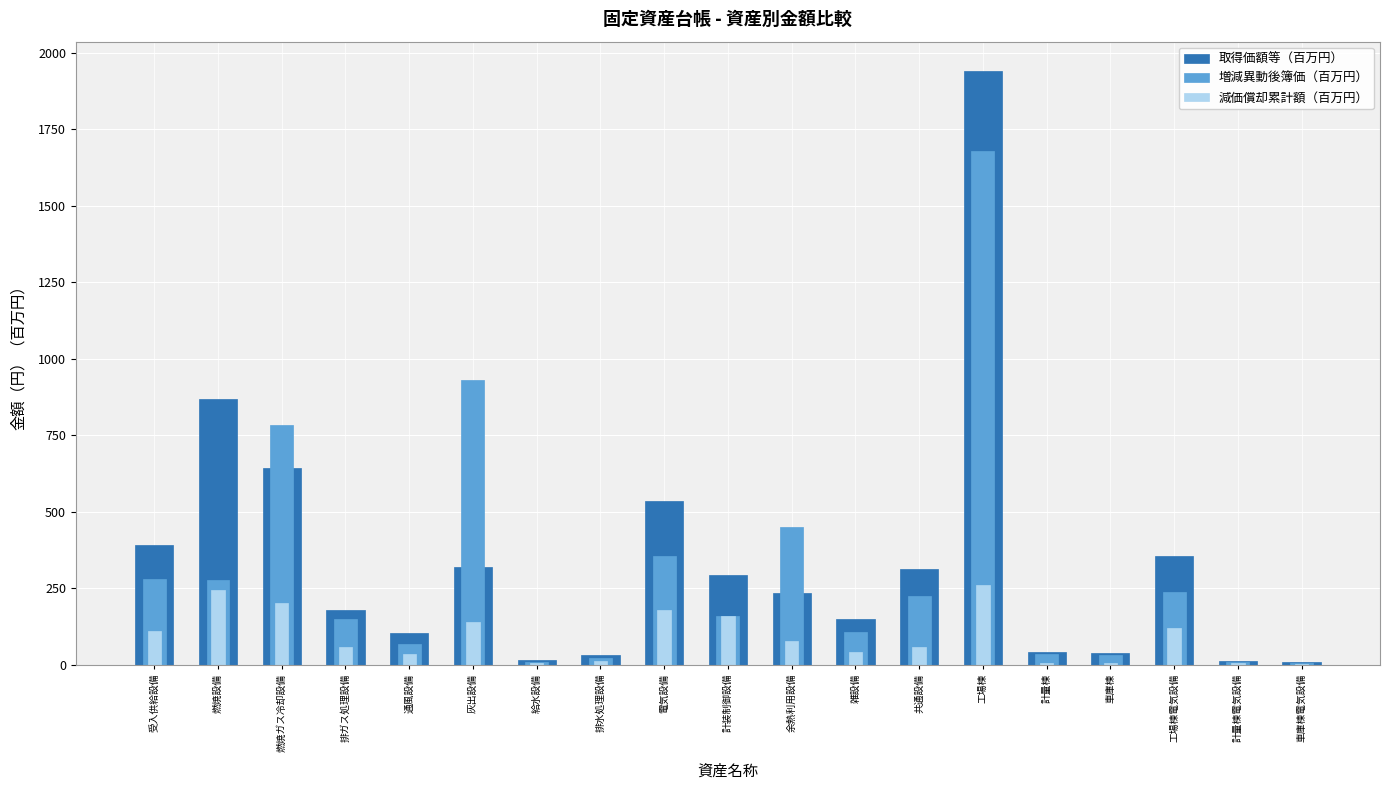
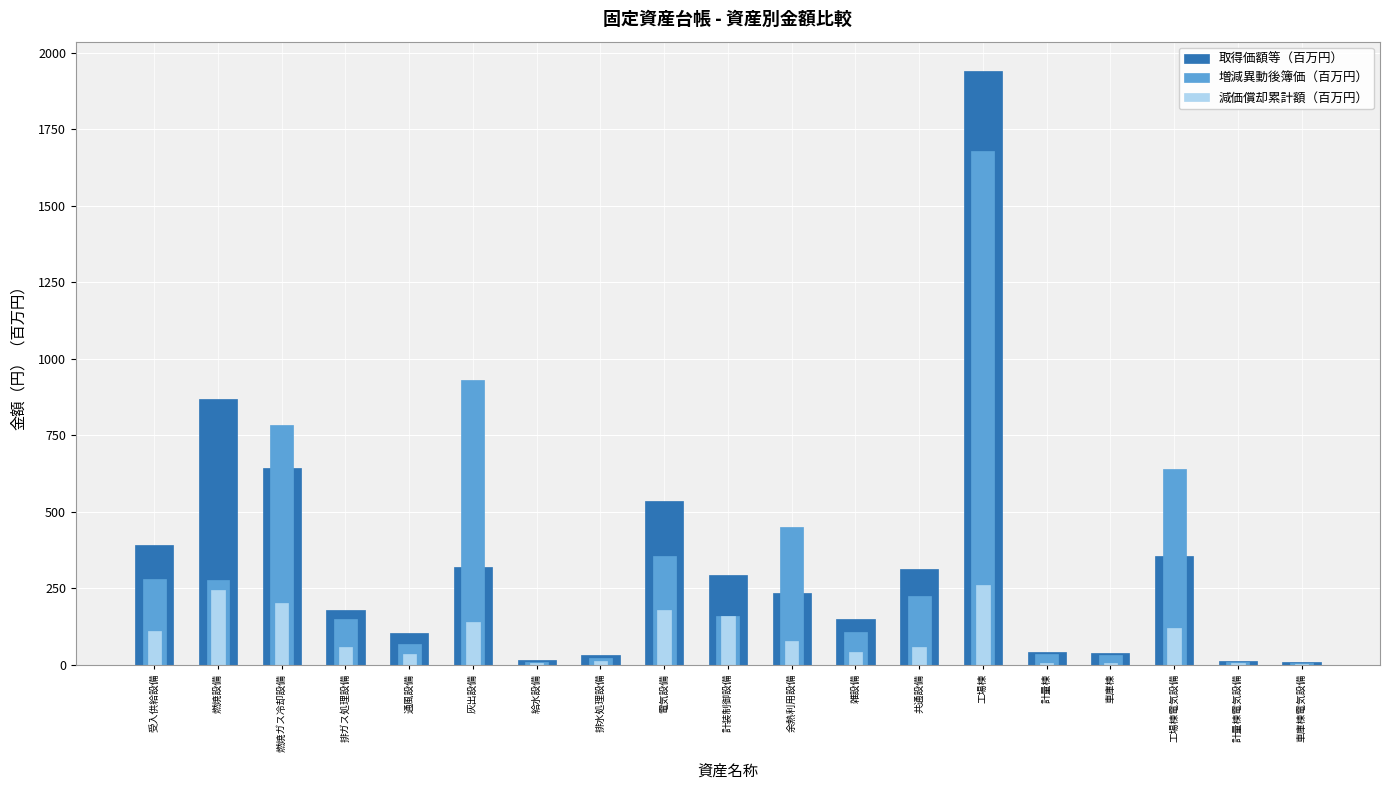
増減異動後簿価（百万円）, 工場棟電気設備: 240 -> 640
